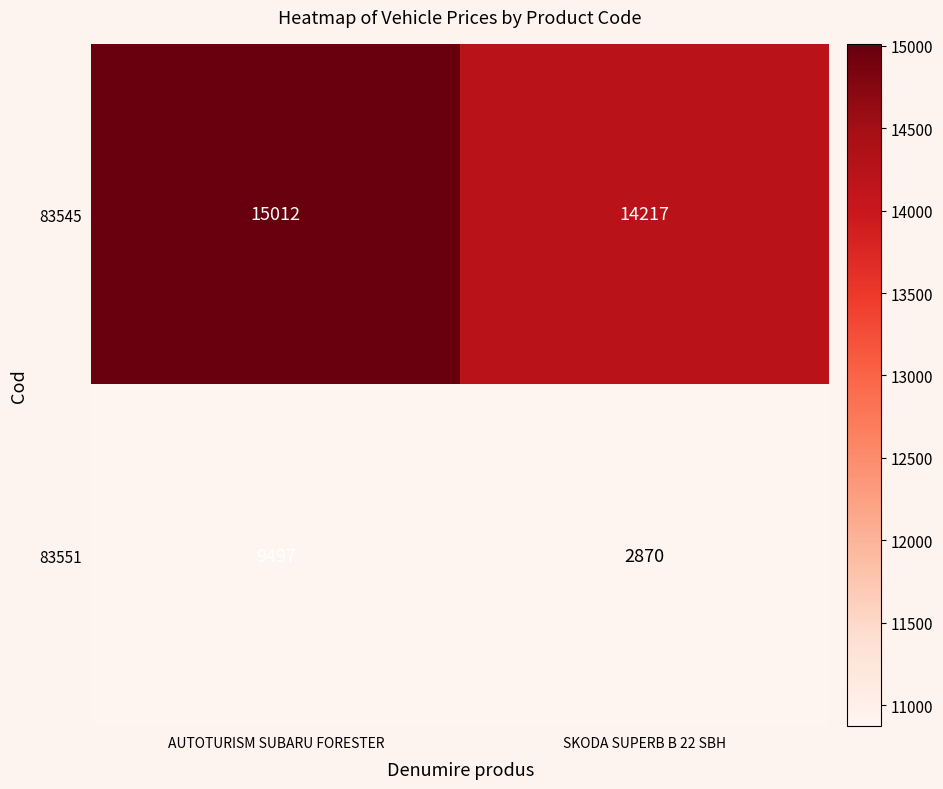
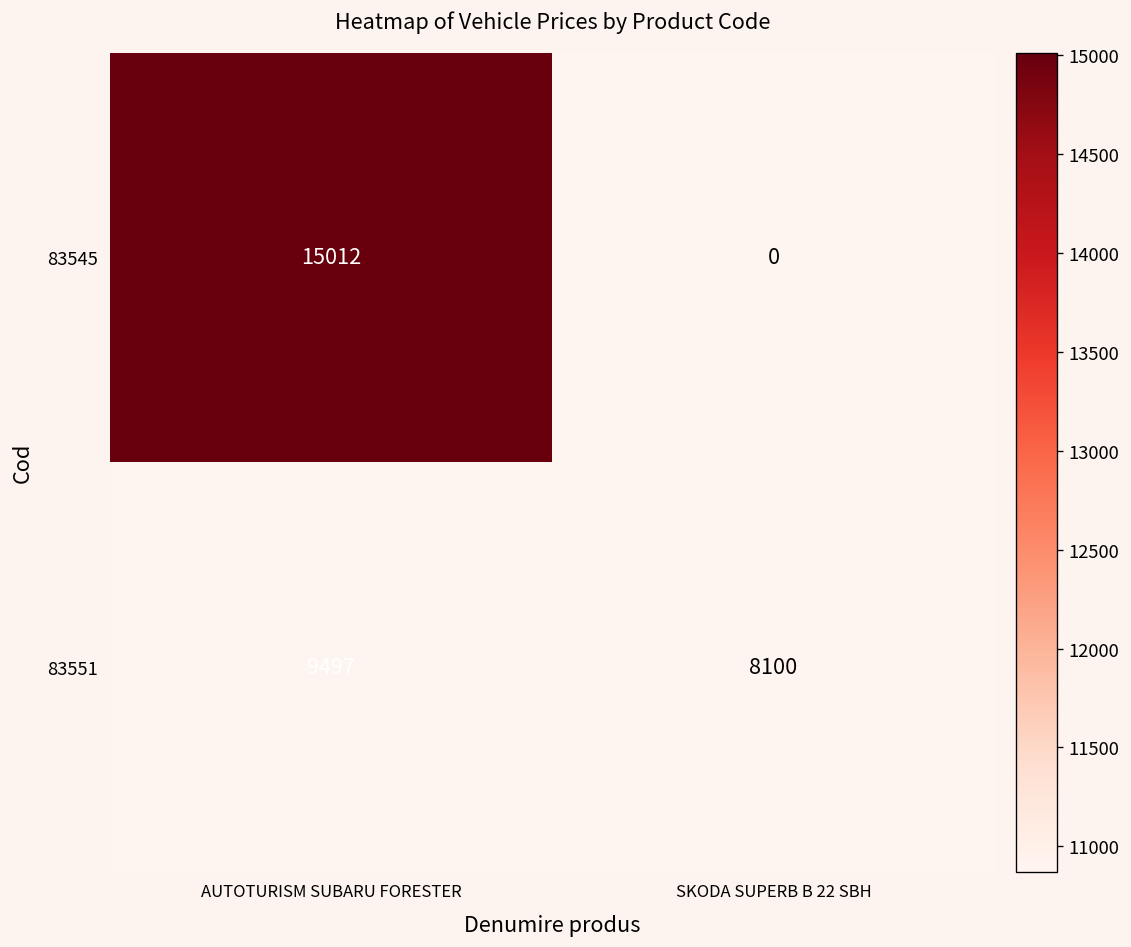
83545, SKODA SUPERB B 22 SBH: 14217 -> 0
83551, SKODA SUPERB B 22 SBH: 2870 -> 8100
